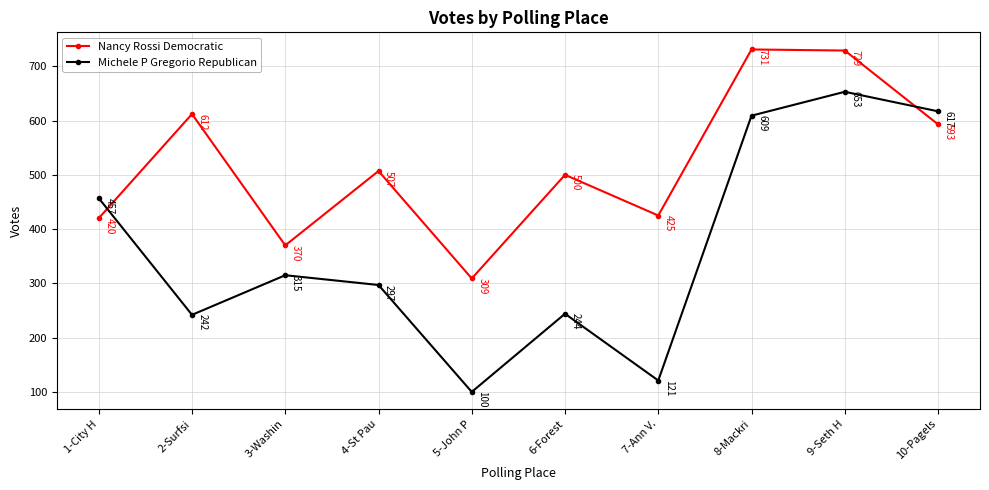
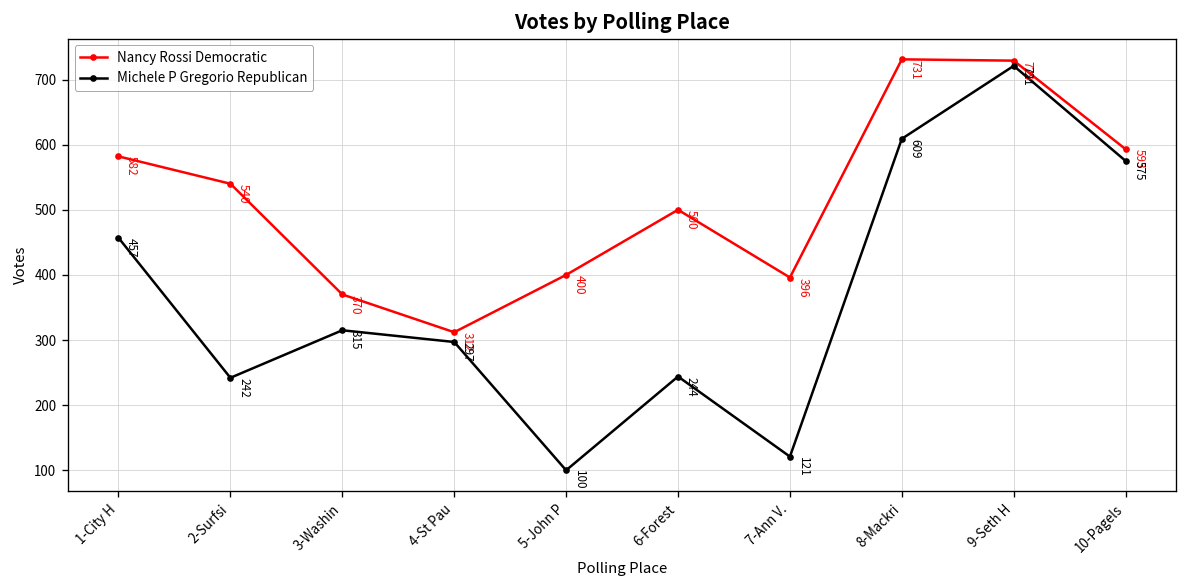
Nancy Rossi Democratic, 1-City H: 420 -> 582
Nancy Rossi Democratic, 2-Surfsi: 612 -> 540
Nancy Rossi Democratic, 4-St Pau: 507 -> 312
Nancy Rossi Democratic, 5-John P: 309 -> 400
Nancy Rossi Democratic, 7-Ann V.: 425 -> 396
Michele P Gregorio Republican, 9-Seth H: 653 -> 721
Michele P Gregorio Republican, 10-Pagels: 617 -> 575
